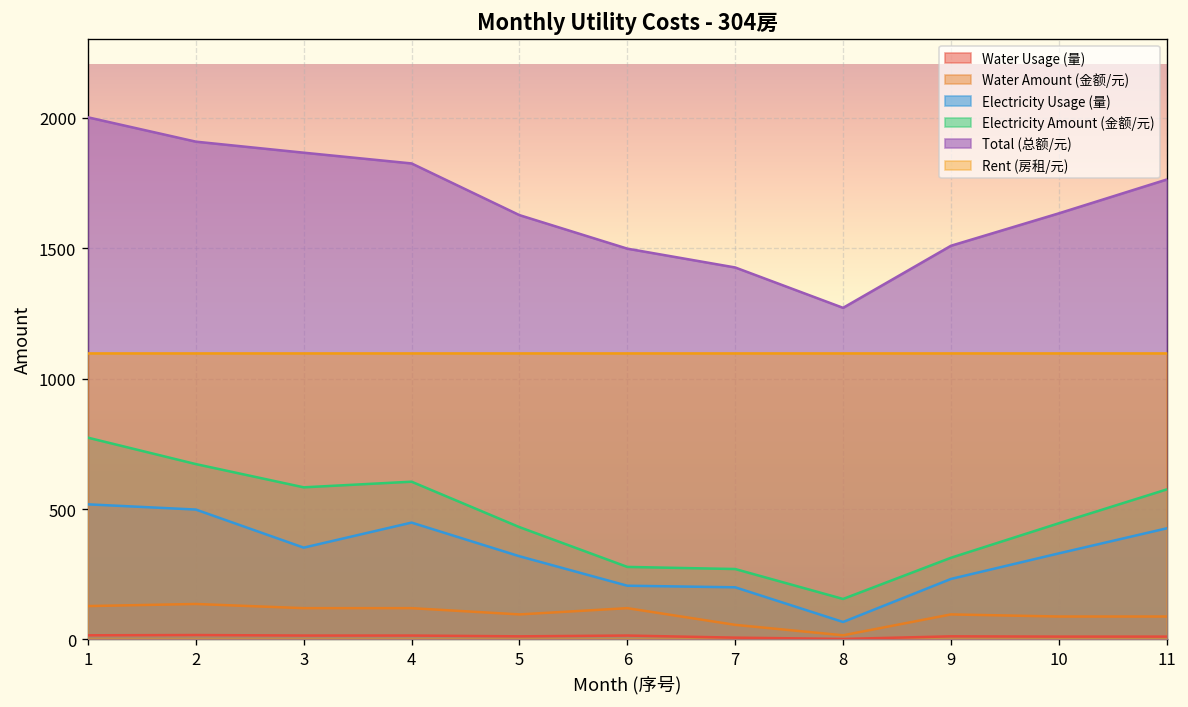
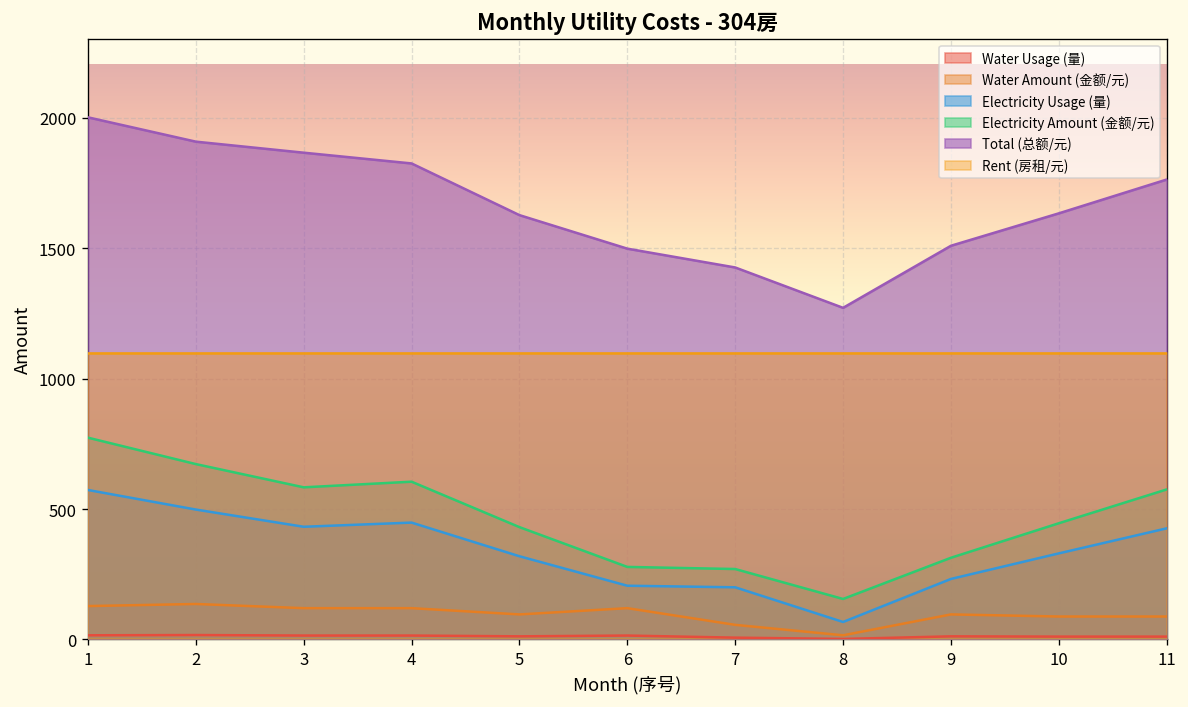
Electricity Usage (量), 1: 520 -> 570
Electricity Usage (量), 3: 350 -> 430
